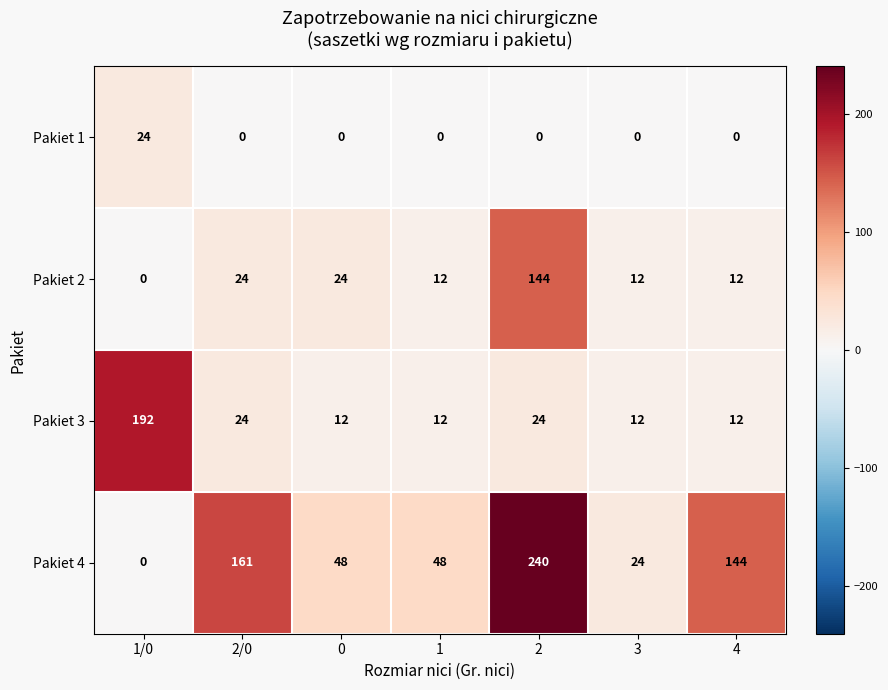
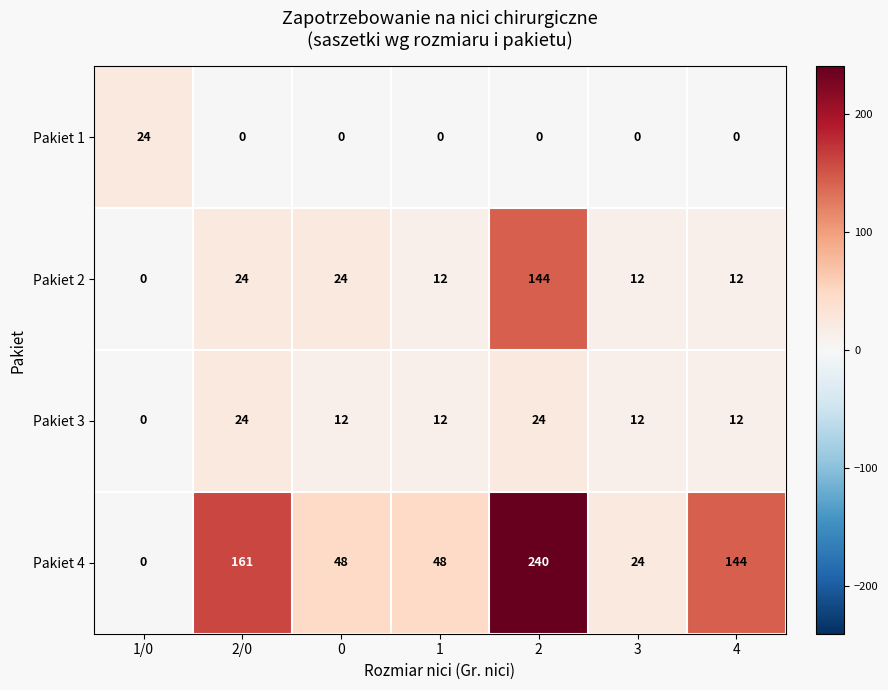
Pakiet 3, 1/0: 192 -> 0
